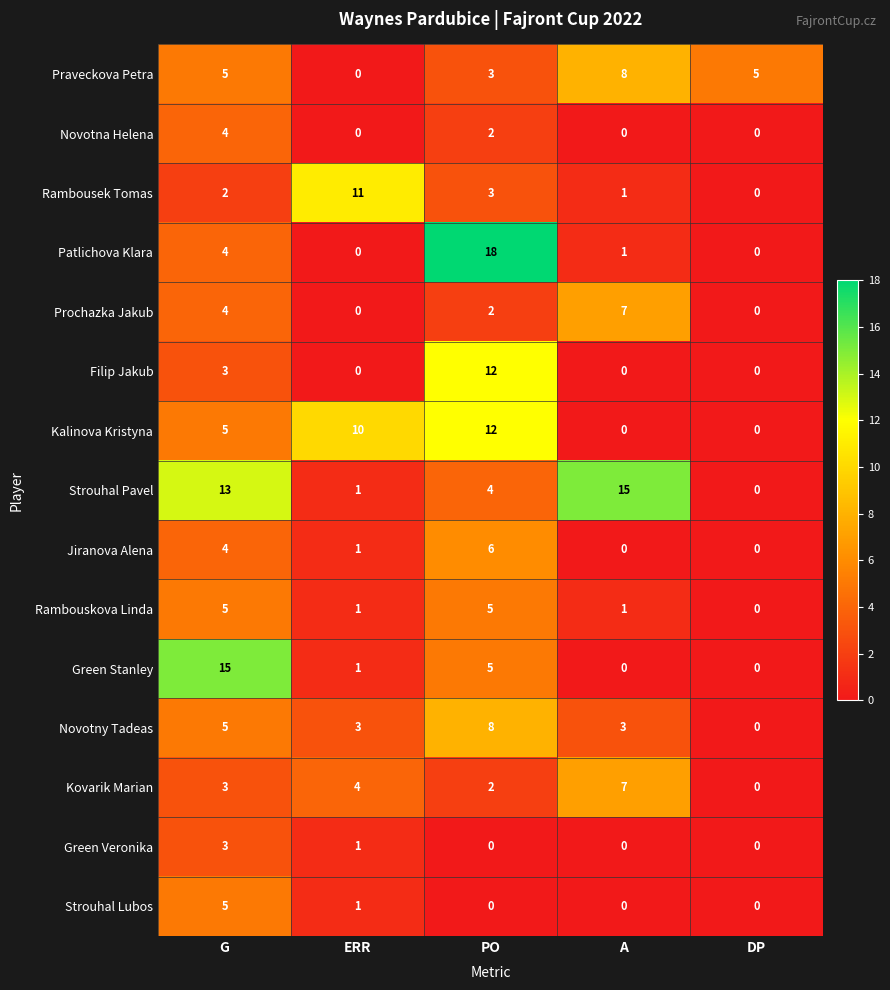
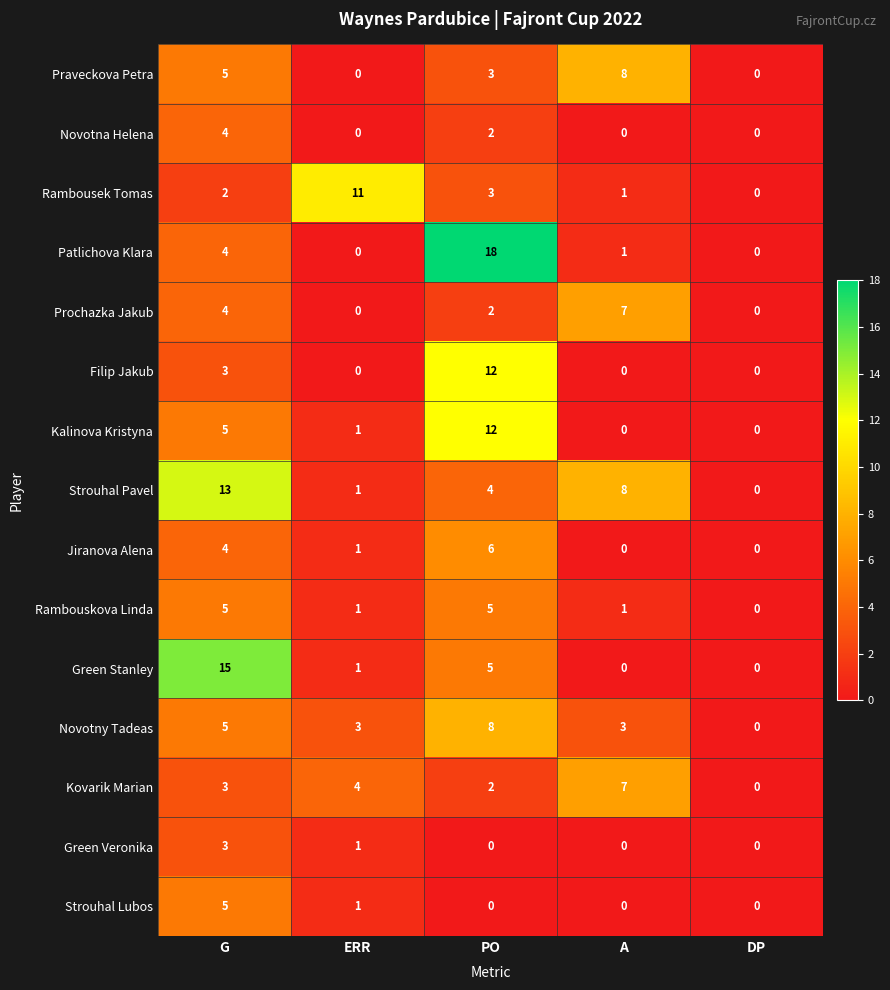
Praveckova Petra, DP: 5 -> 0
Kalinova Kristyna, ERR: 10 -> 1
Strouhal Pavel, A: 15 -> 8
